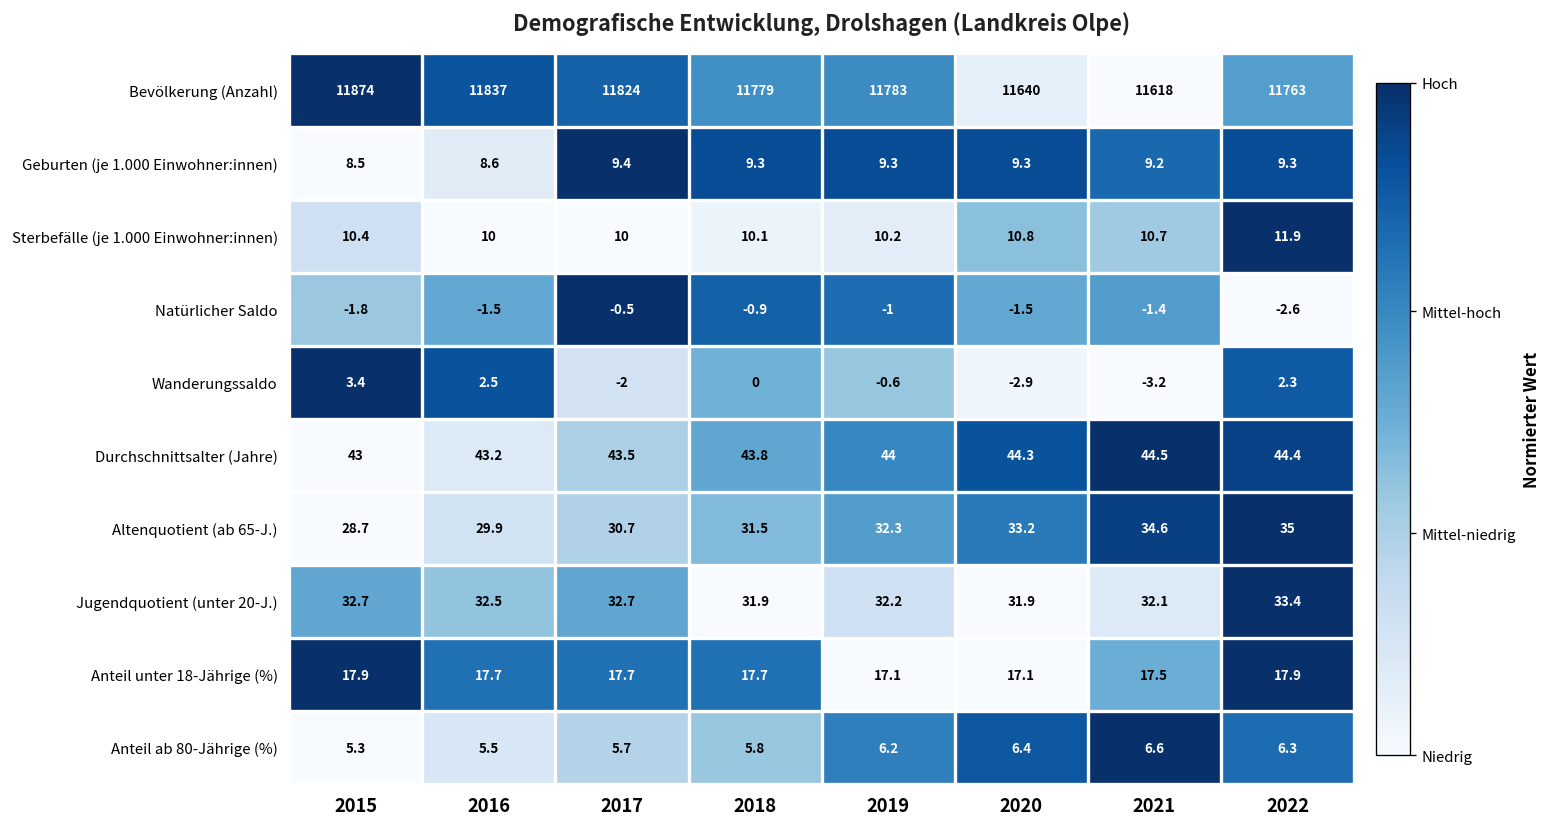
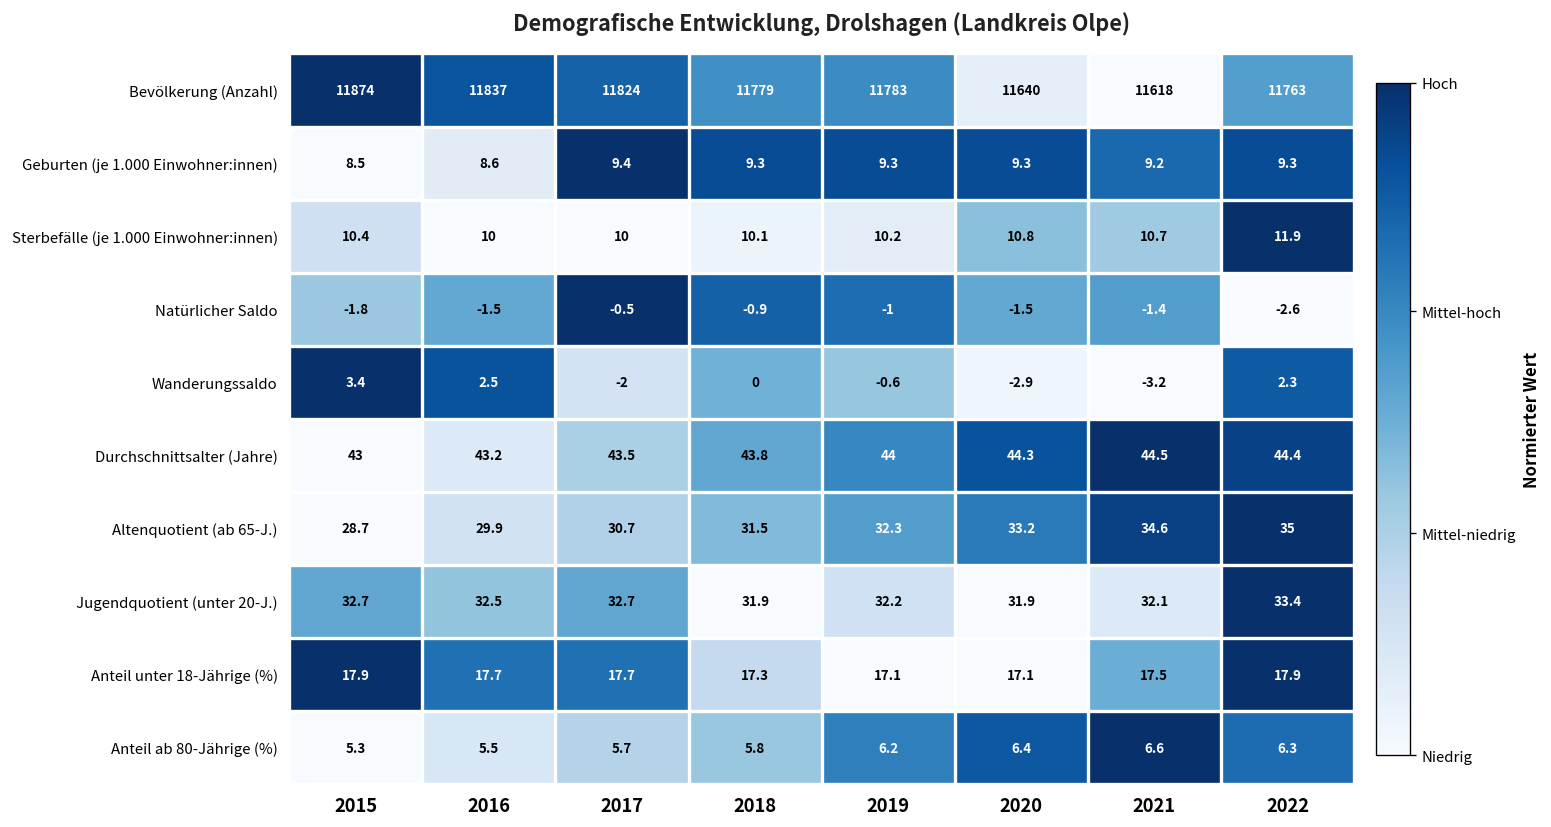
Anteil unter 18-Jährige (%), 2018: 17.7 -> 17.3
